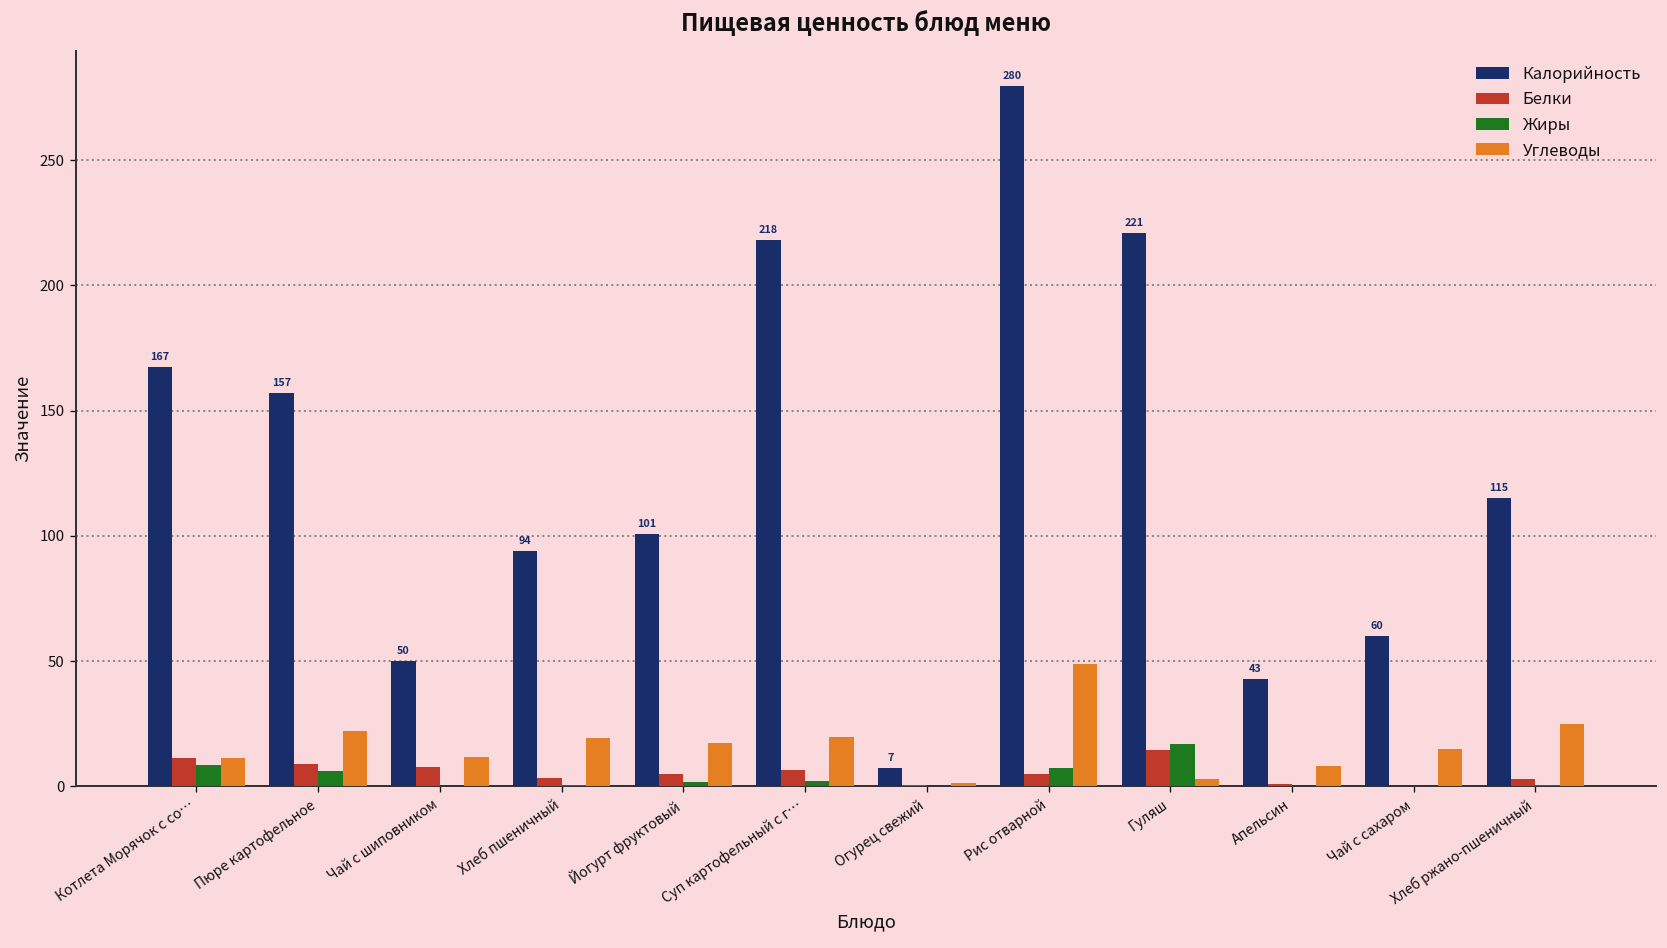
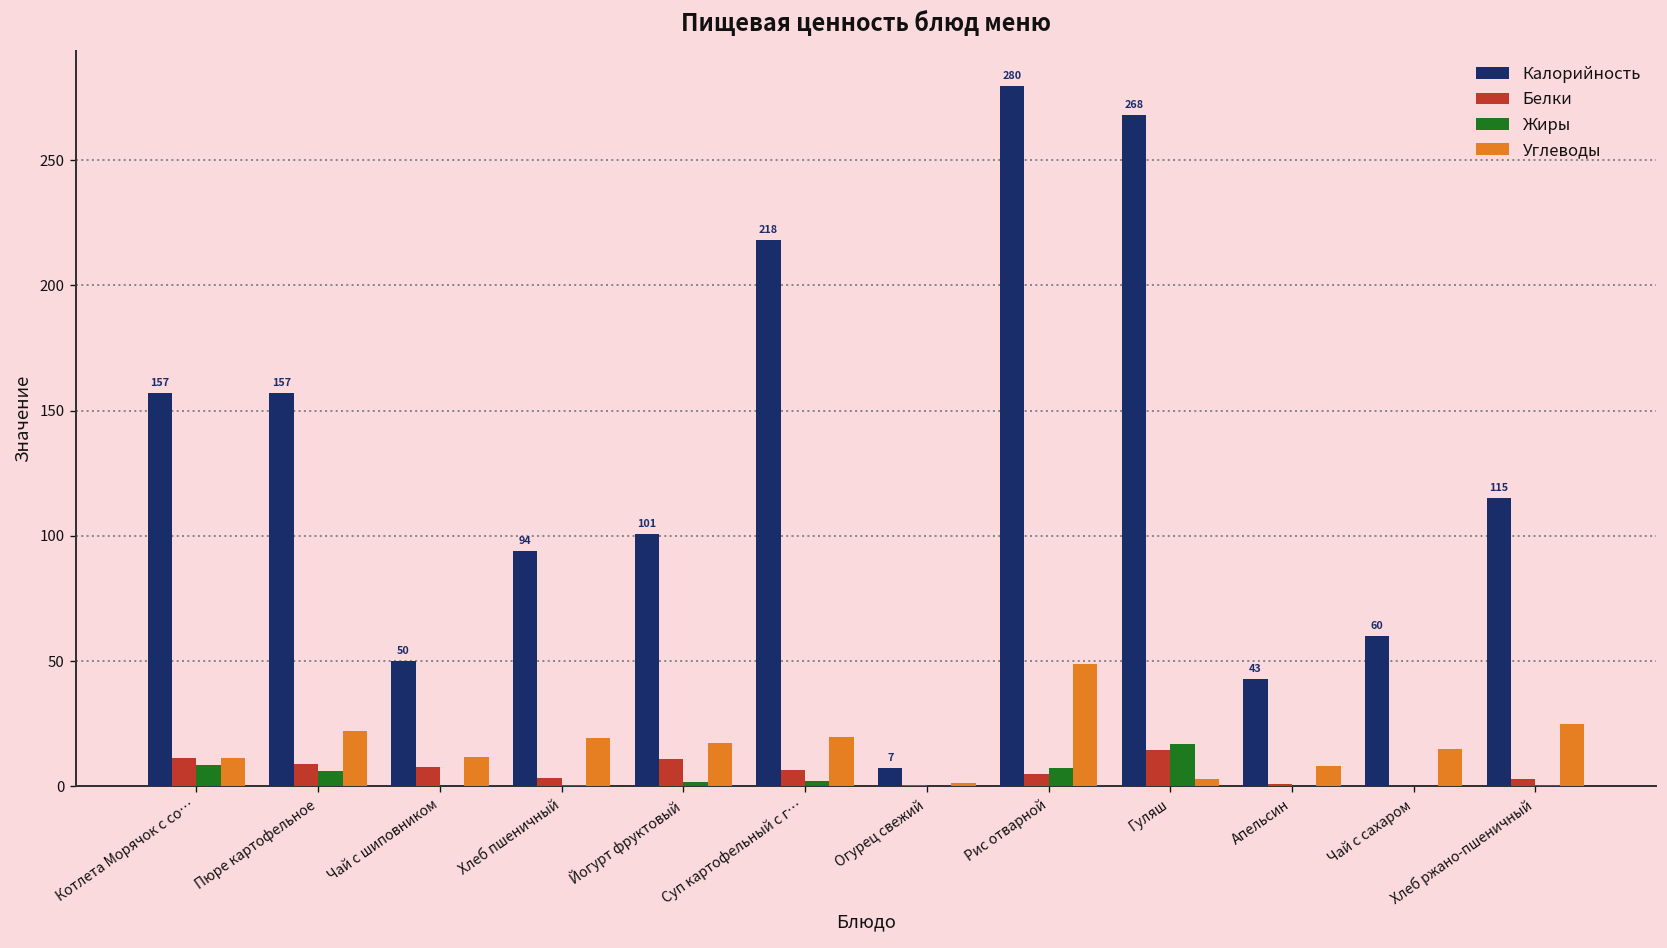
Калорийность, Котлета Морячок с со…: 167 -> 157
Белки, Йогурт фруктовый: 5 -> 11
Калорийность, Гуляш: 221 -> 268
